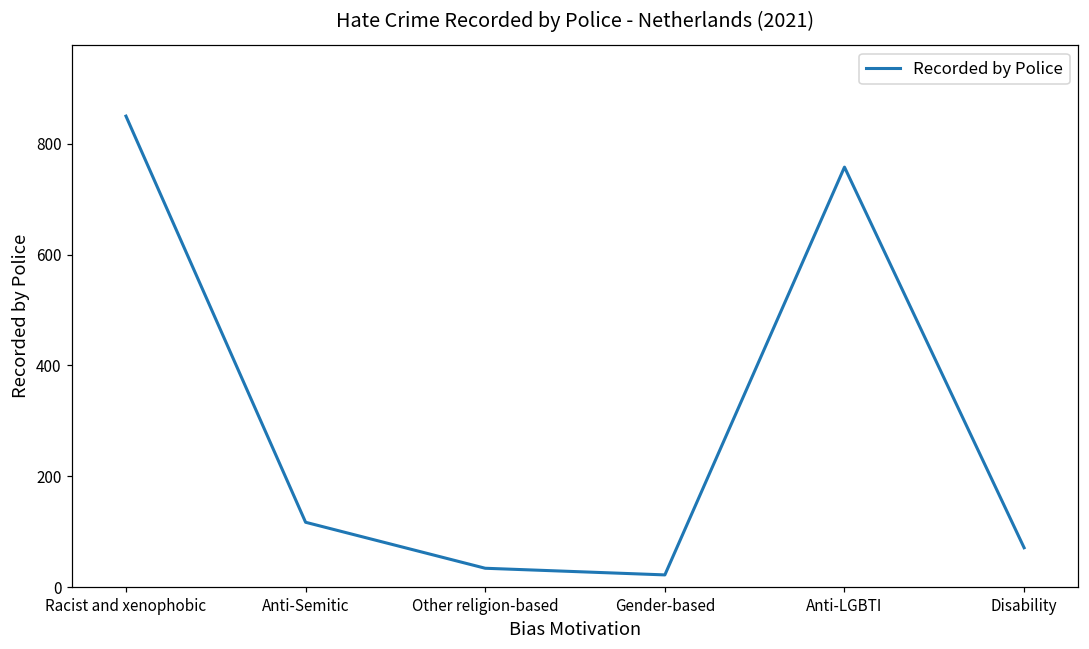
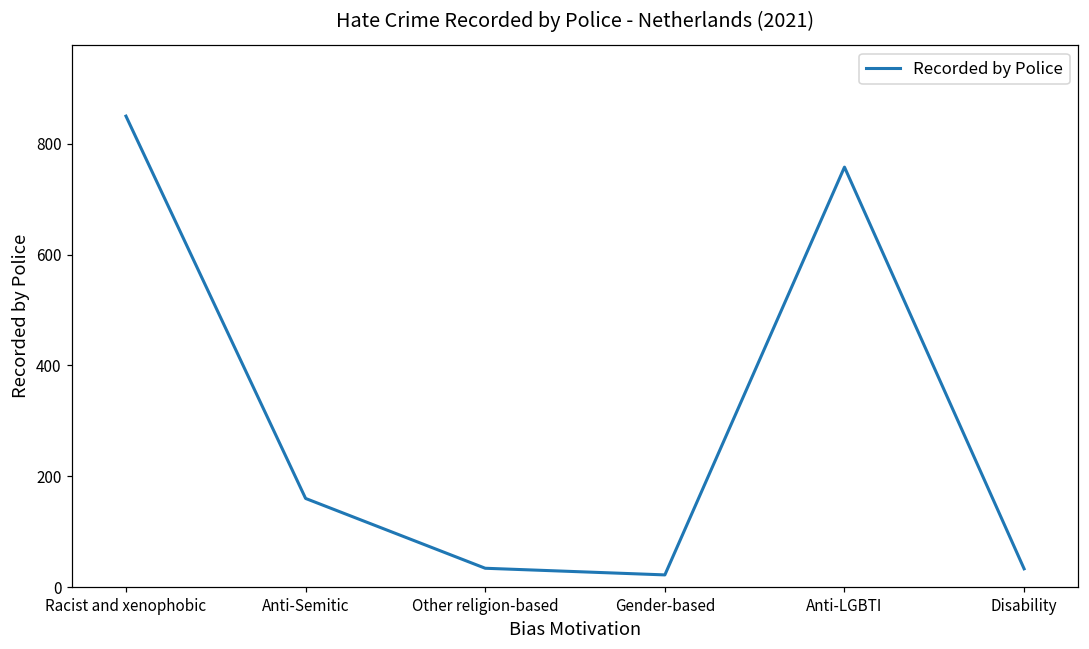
Anti-Semitic: 120 -> 160
Disability: 70 -> 30
